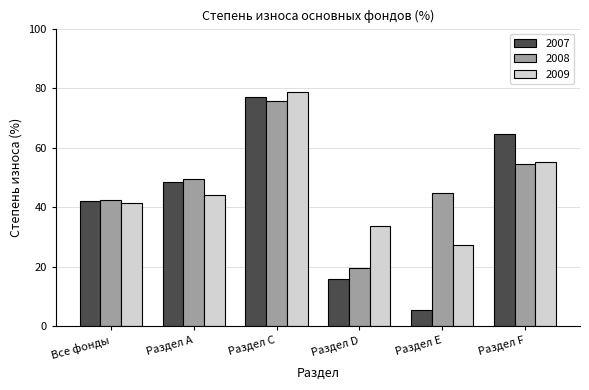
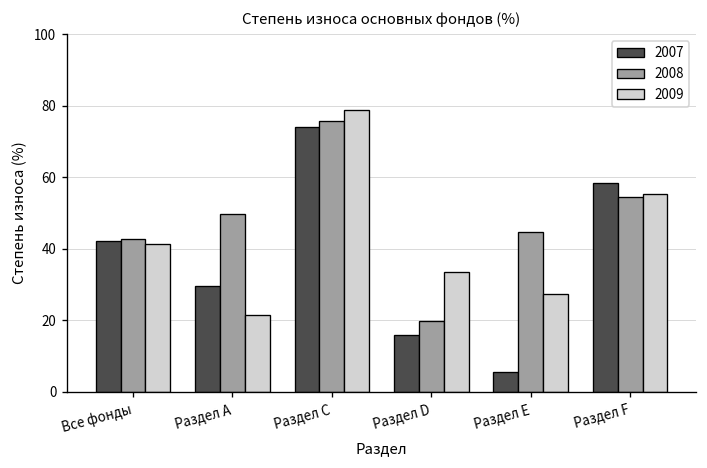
2007, Раздел А: 48 -> 30
2009, Раздел А: 44 -> 21
2007, Раздел С: 77 -> 74
2007, Раздел F: 65 -> 58
